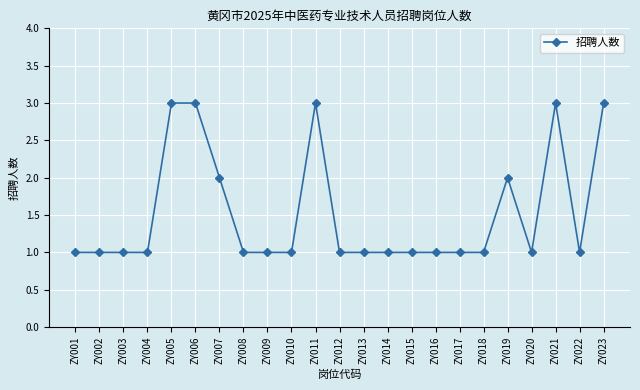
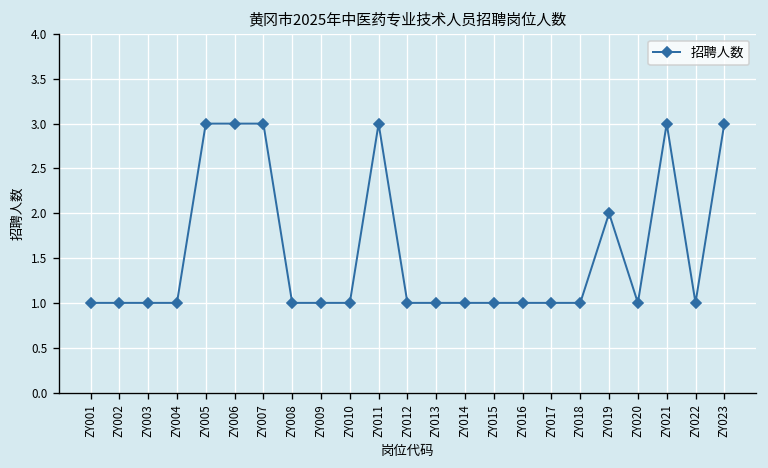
ZY007: 2 -> 3
